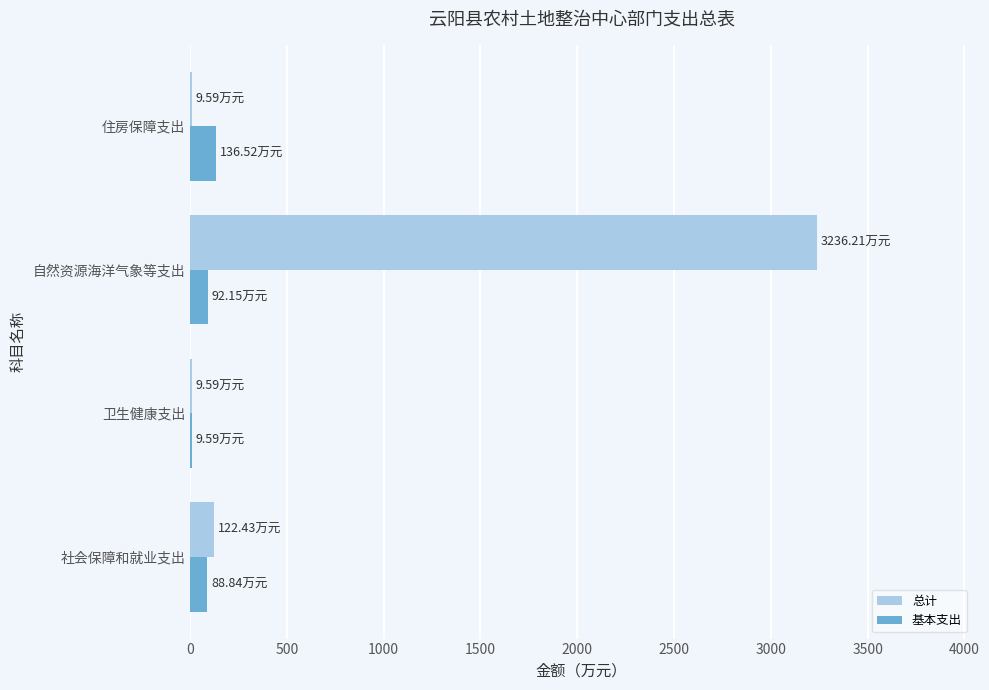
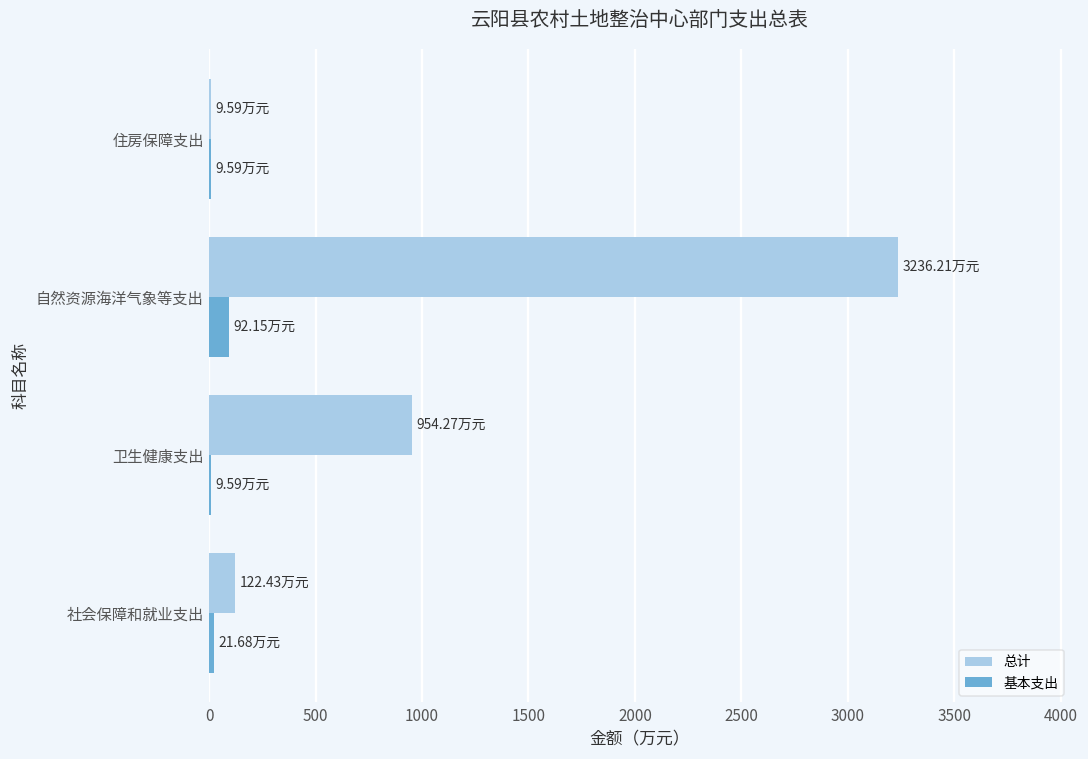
基本支出, 住房保障支出: 136.52 -> 9.59
总计, 卫生健康支出: 9.59 -> 954.27
基本支出, 社会保障和就业支出: 88.84 -> 21.68
